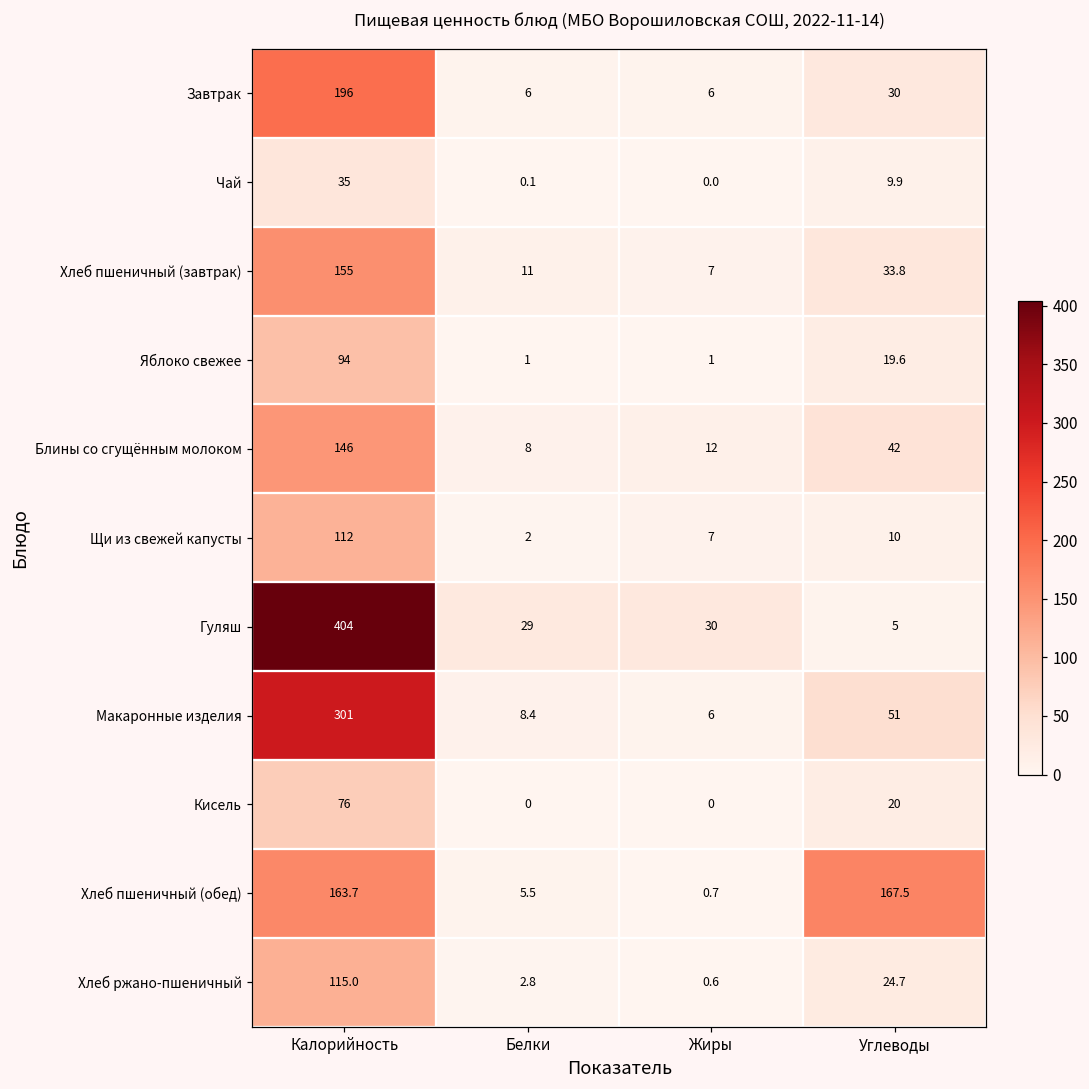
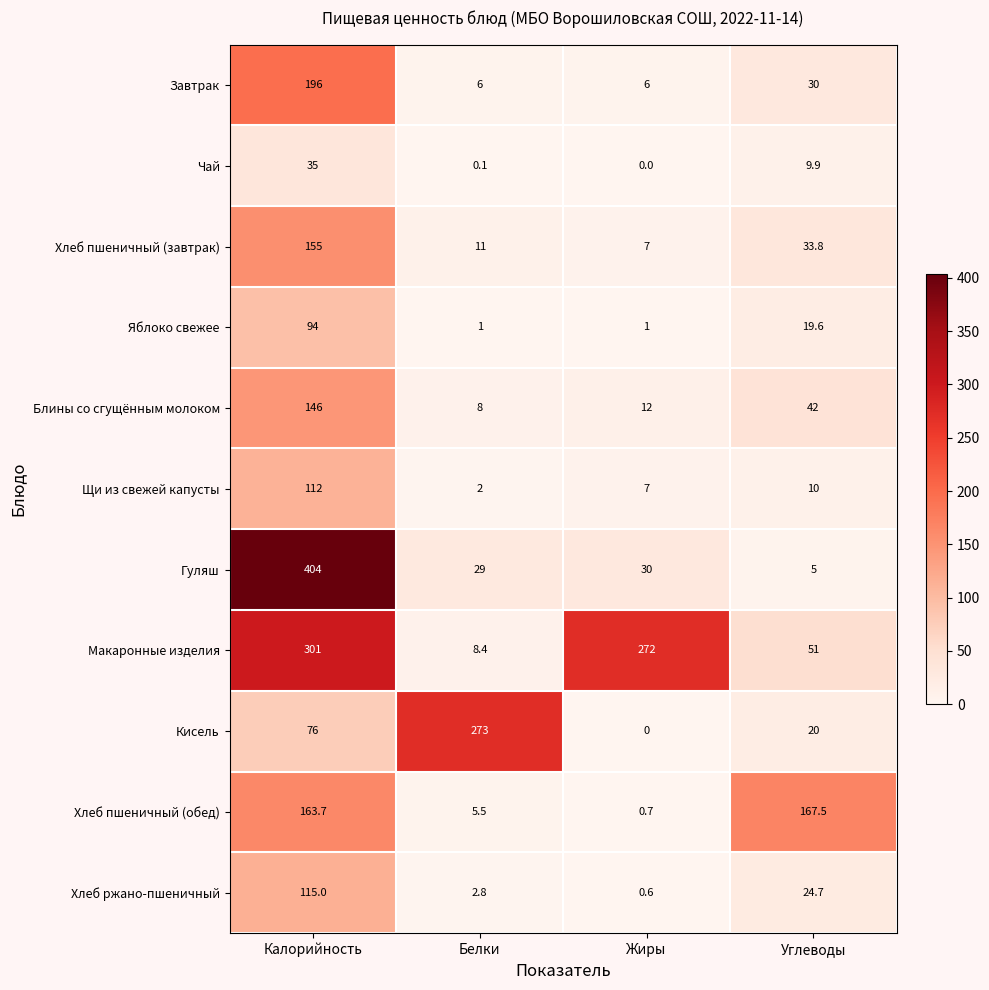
Макаронные изделия, Жиры: 6 -> 272
Кисель, Белки: 0 -> 273
